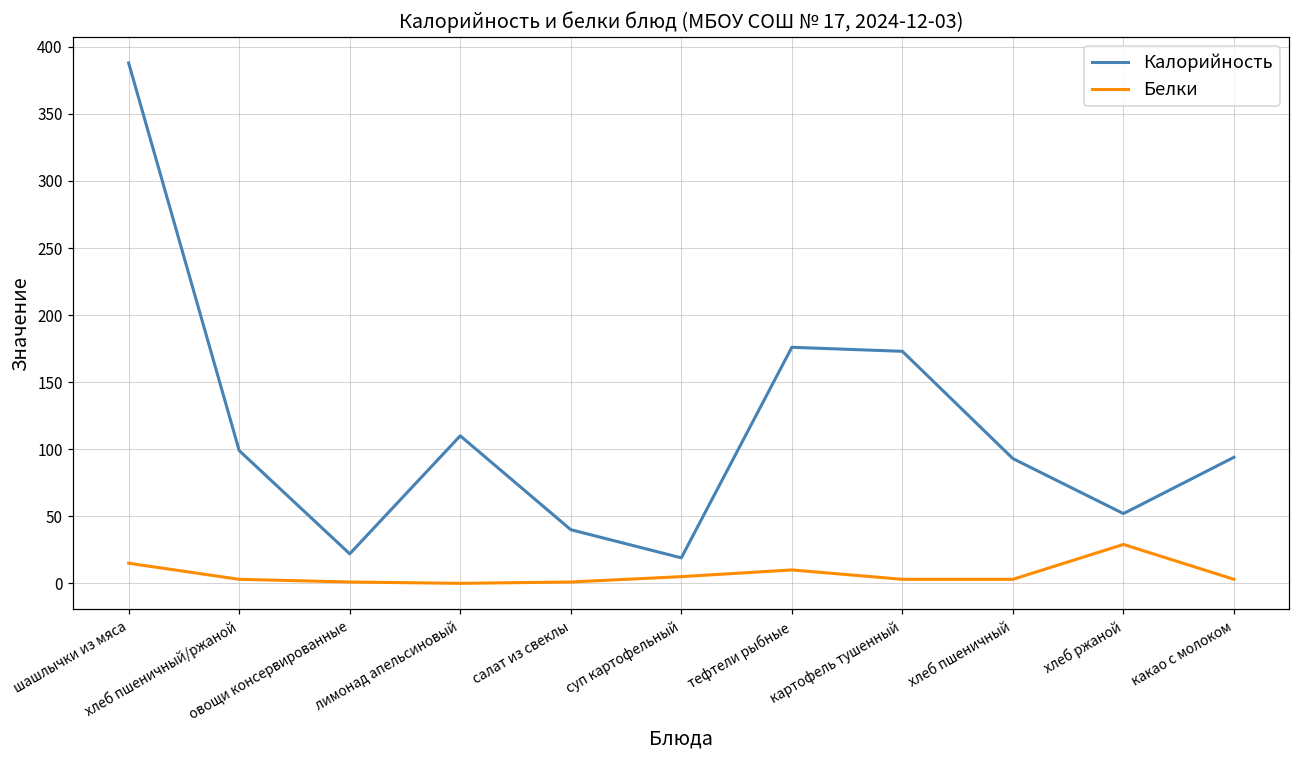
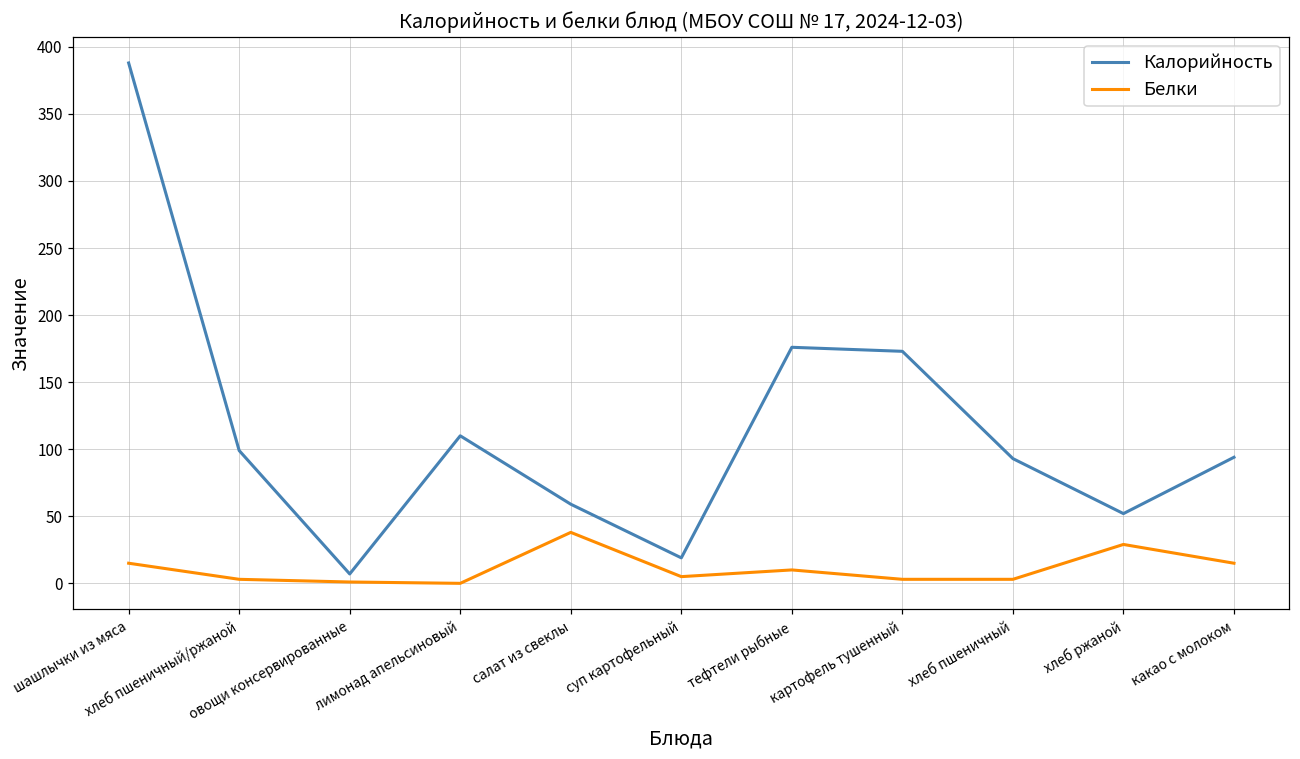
Калорийность, овощи консервированные: 22 -> 7
Калорийность, салат из свеклы: 40 -> 59
Белки, салат из свеклы: 1 -> 38
Белки, какао с молоком: 3 -> 15
